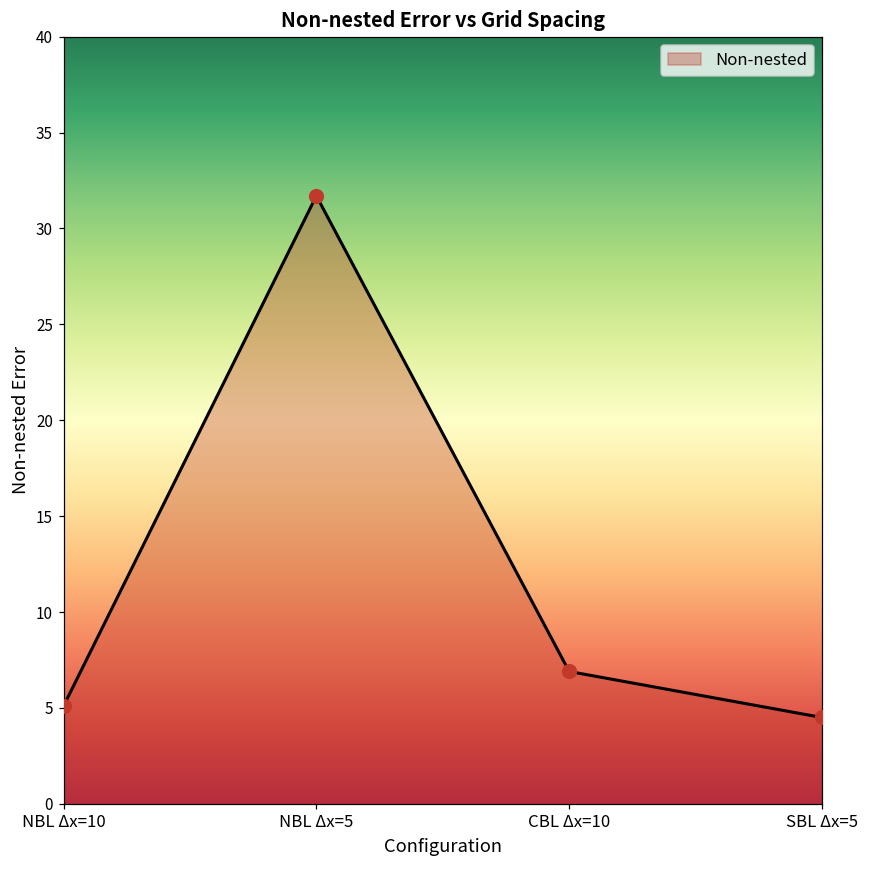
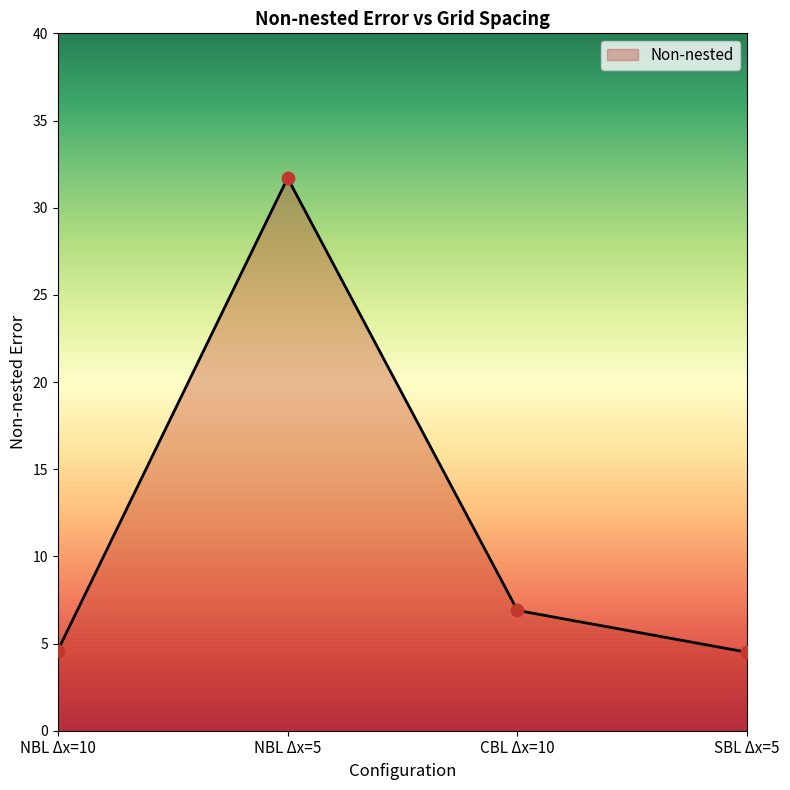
NBL Δx=10: 5.1 -> 4.6
